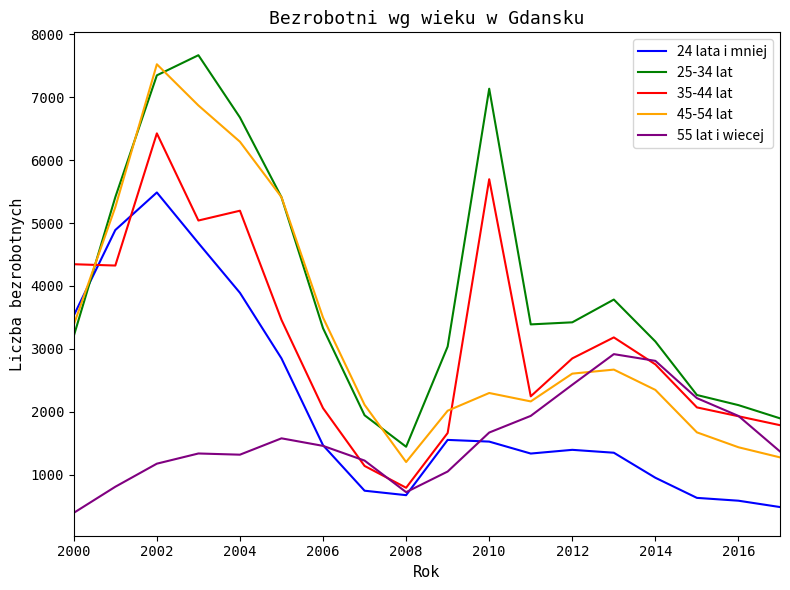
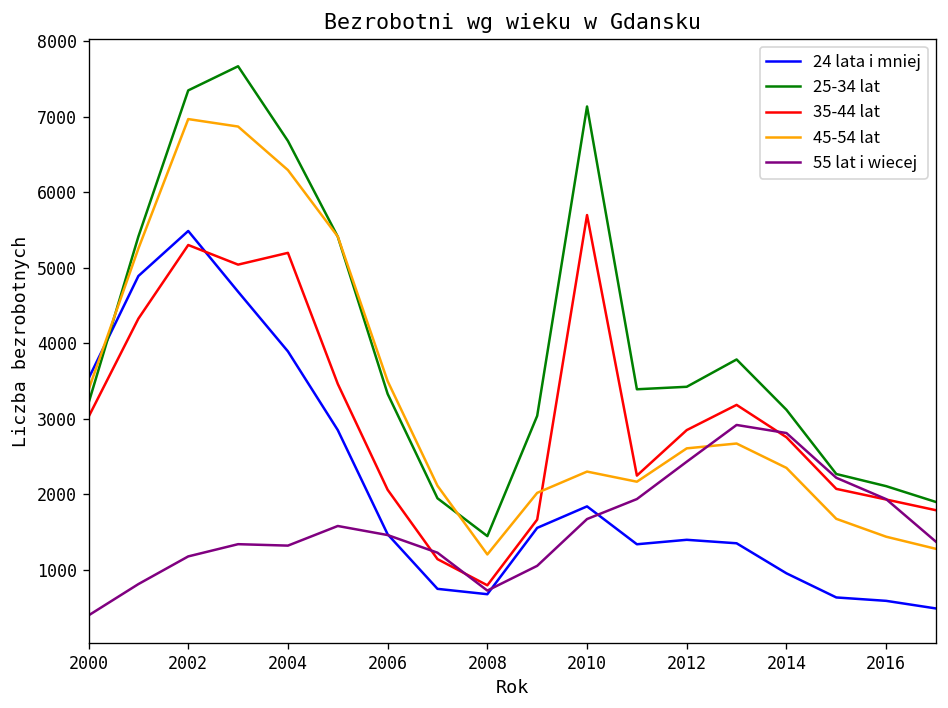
35-44 lat, 2000: 4300 -> 3000
35-44 lat, 2002: 6400 -> 5300
45-54 lat, 2002: 7500 -> 7000
24 lata i mniej, 2010: 1500 -> 1800
